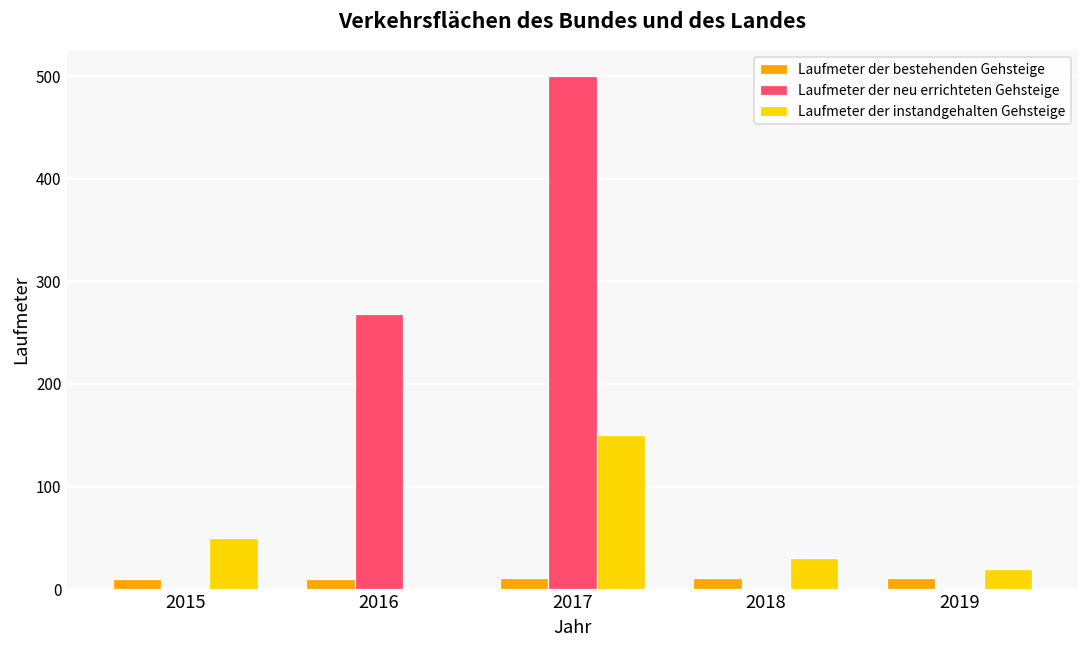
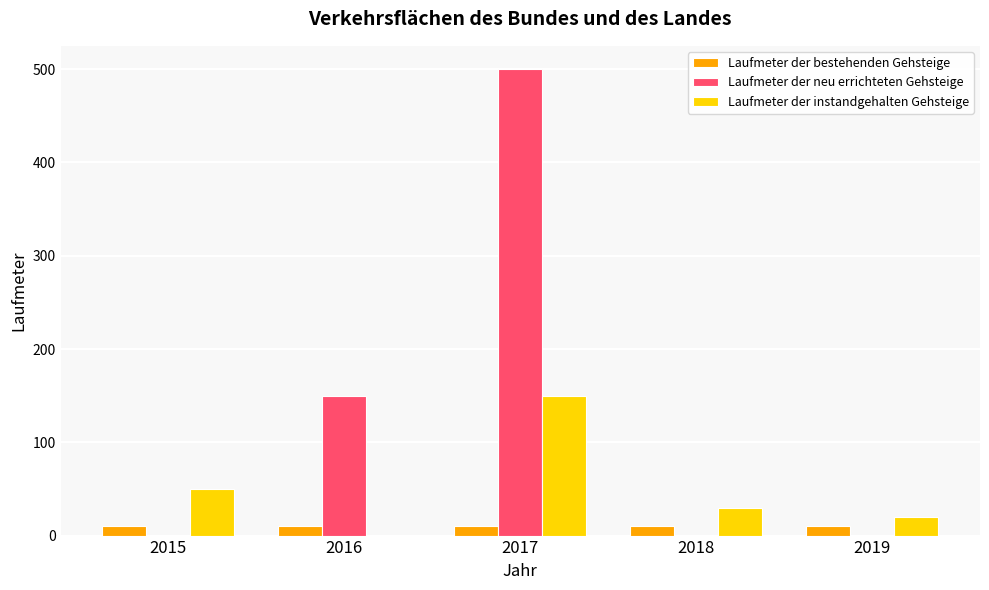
Laufmeter der neu errichteten Gehsteige, 2016: 270 -> 150
